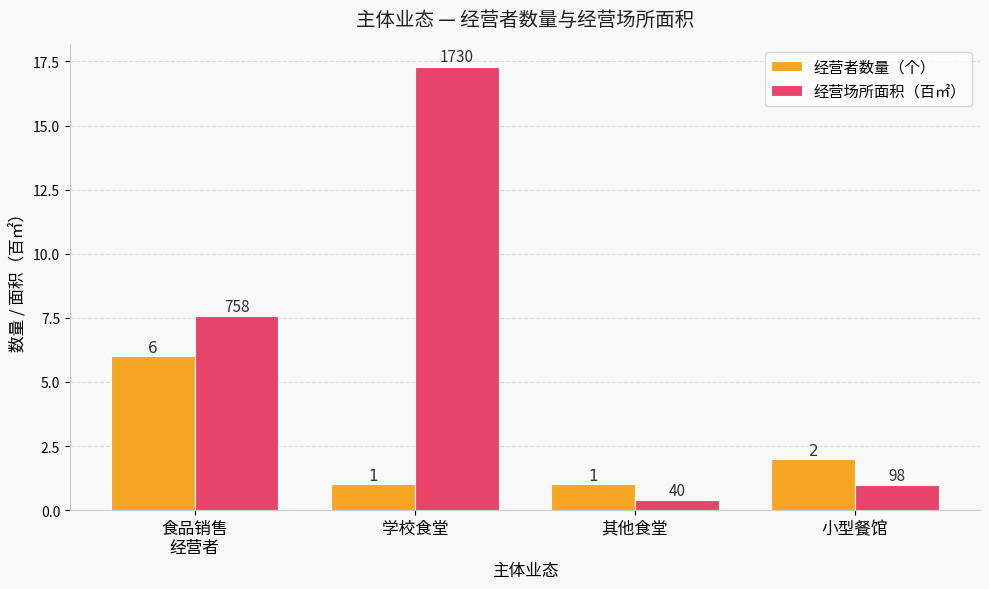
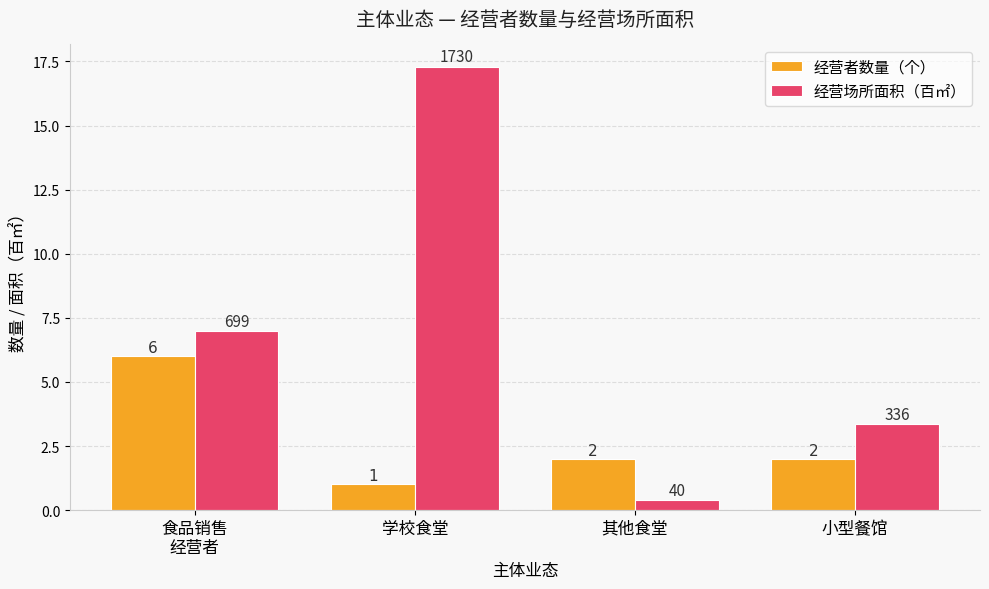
经营场所面积（百㎡）, 食品销售 经营者: 758 -> 699
经营者数量（个）, 其他食堂: 1 -> 2
经营场所面积（百㎡）, 小型餐馆: 98 -> 336
